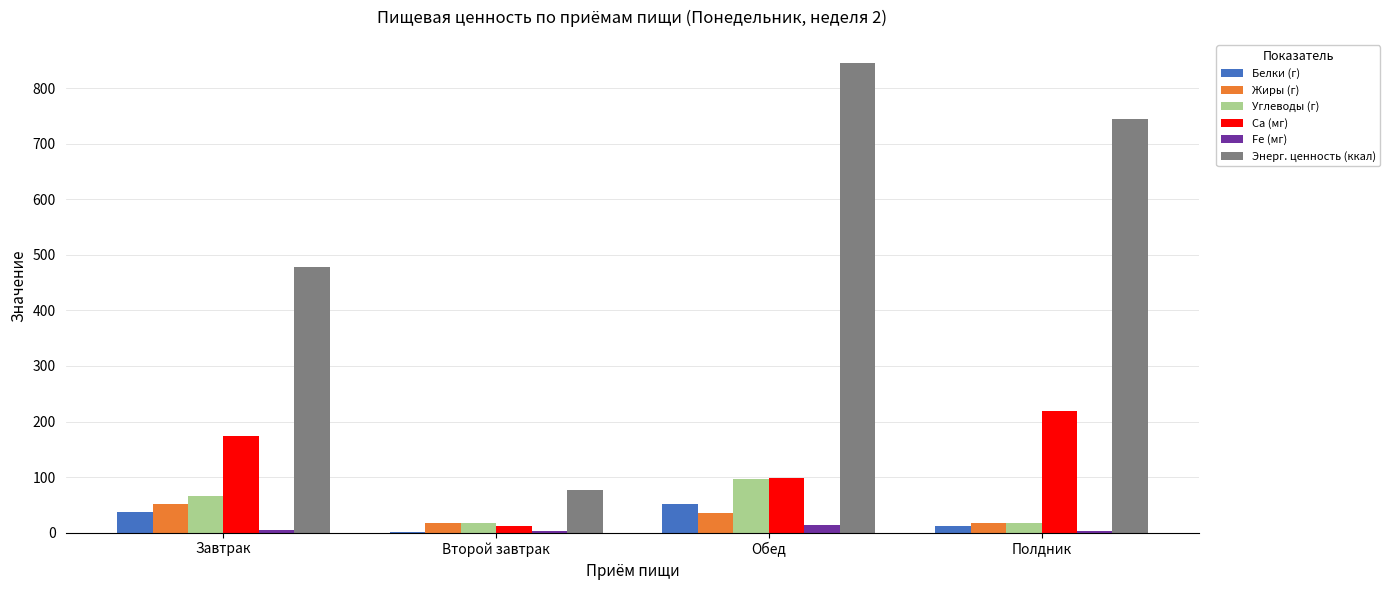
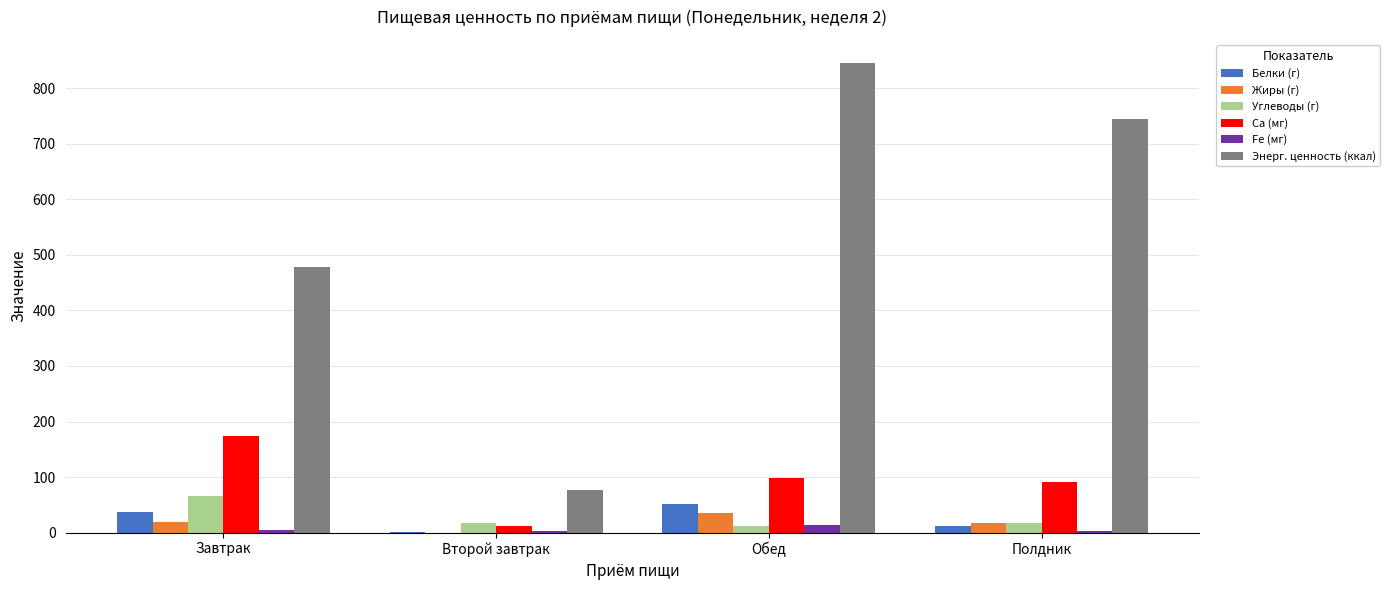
Жиры (г), Завтрак: 50 -> 20
Жиры (г), Второй завтрак: 20 -> 0
Углеводы (г), Обед: 100 -> 10
Ca (мг), Полдник: 220 -> 90
